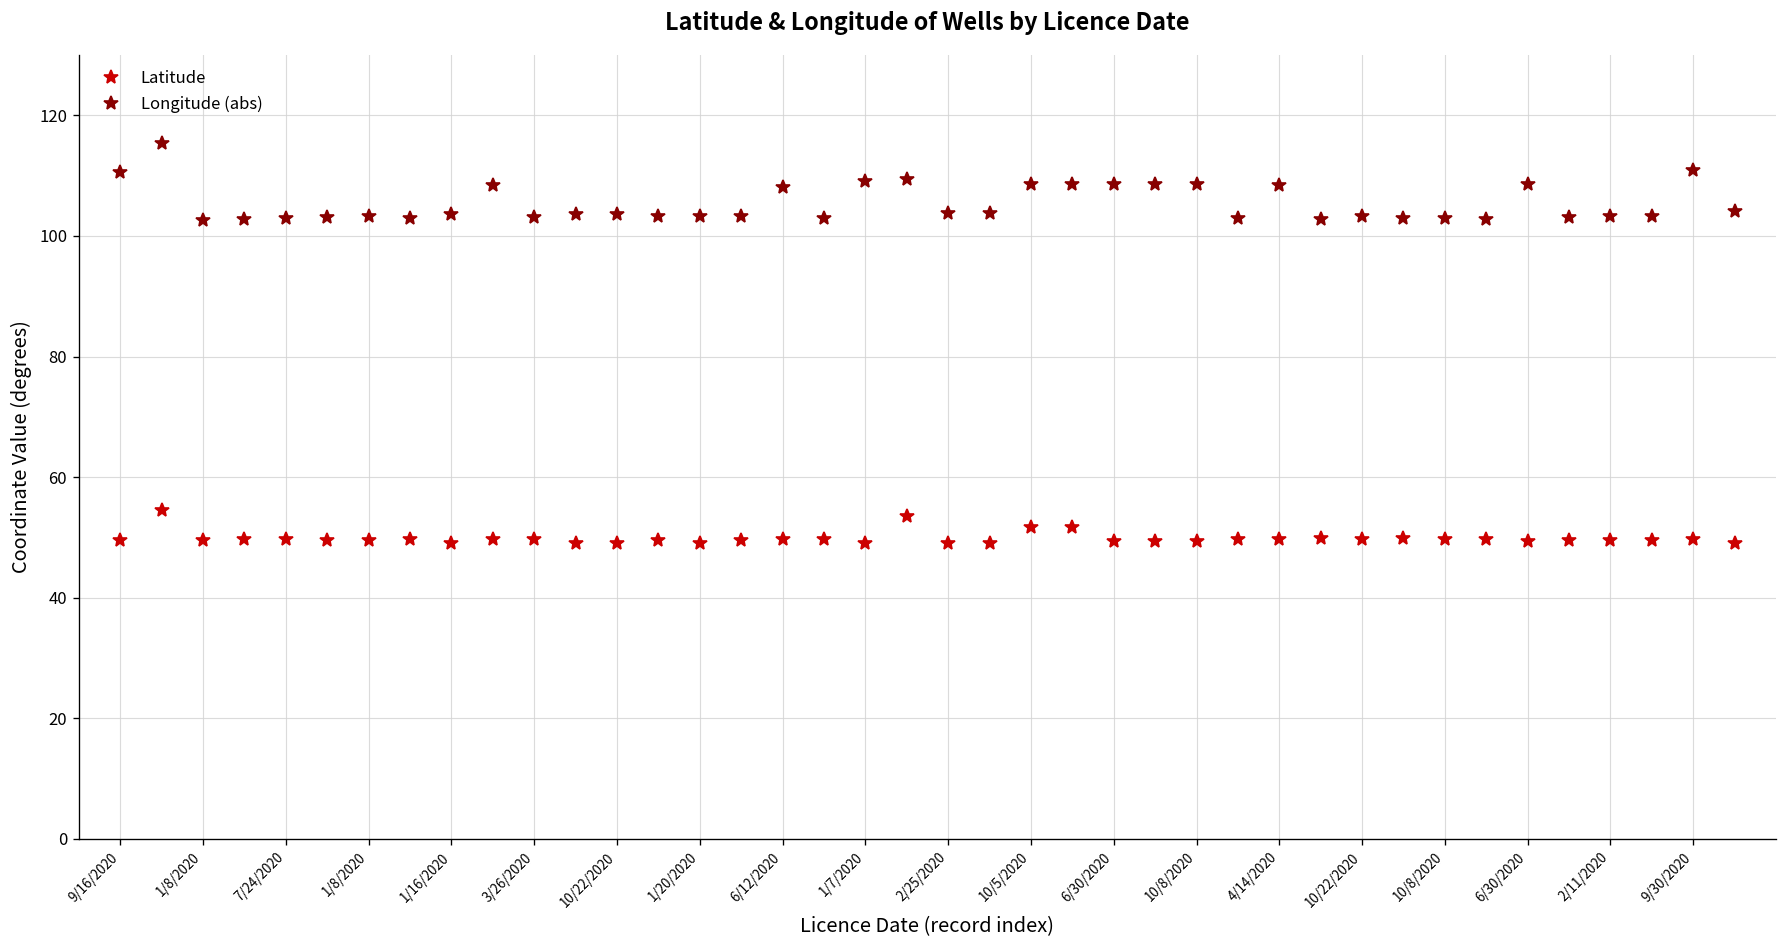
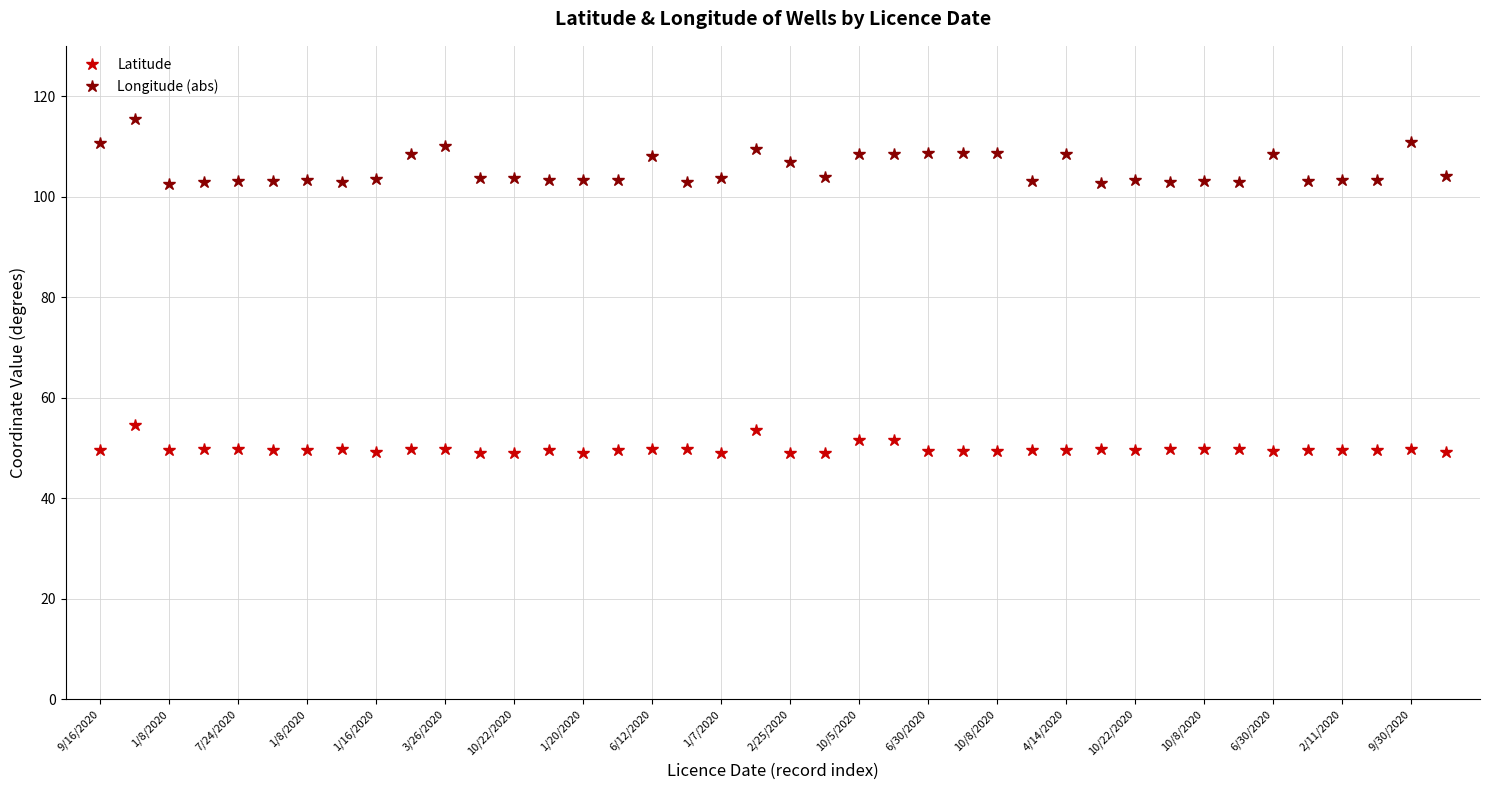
Longitude (abs), 3/26/2020: 103 -> 110
Longitude (abs), 1/7/2020: 109 -> 104
Longitude (abs), 2/25/2020: 104 -> 107
